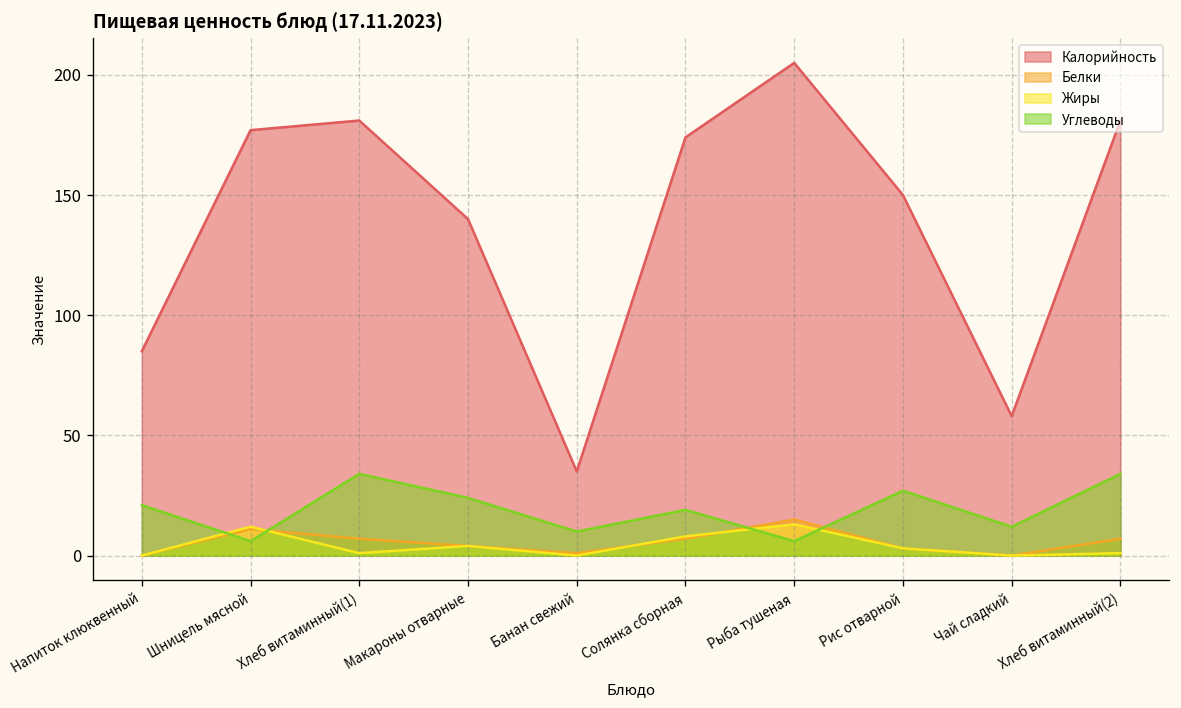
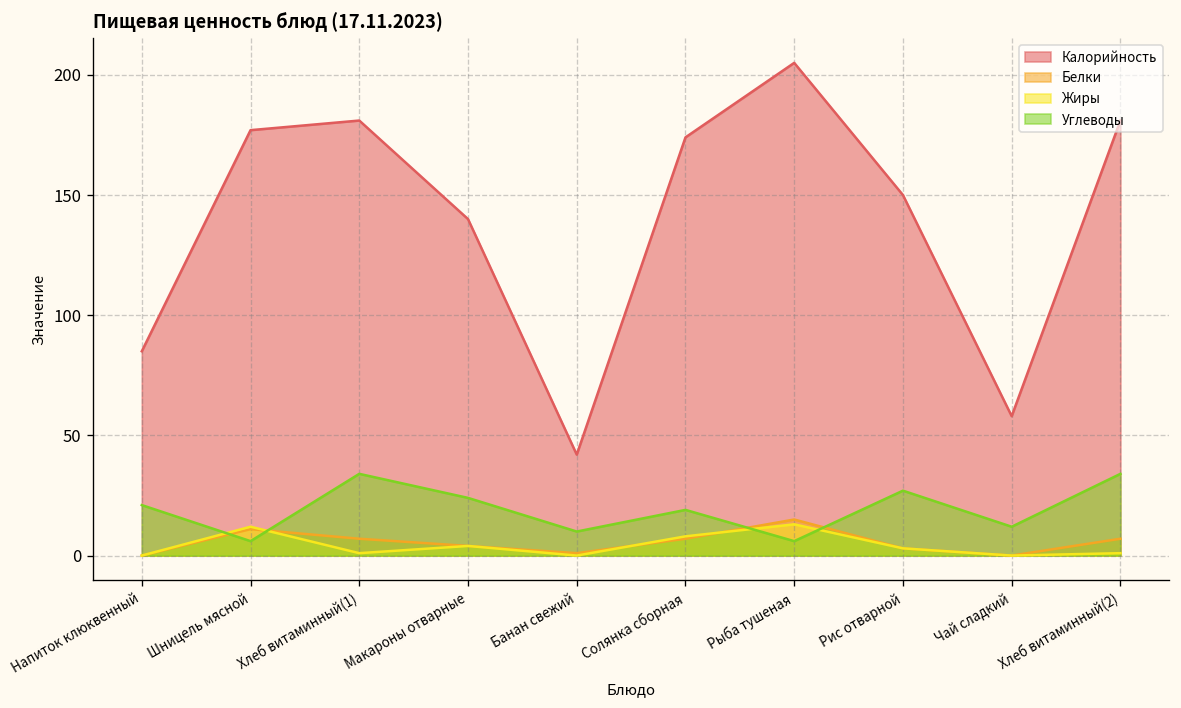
Калорийность, Банан свежий: 35 -> 42
